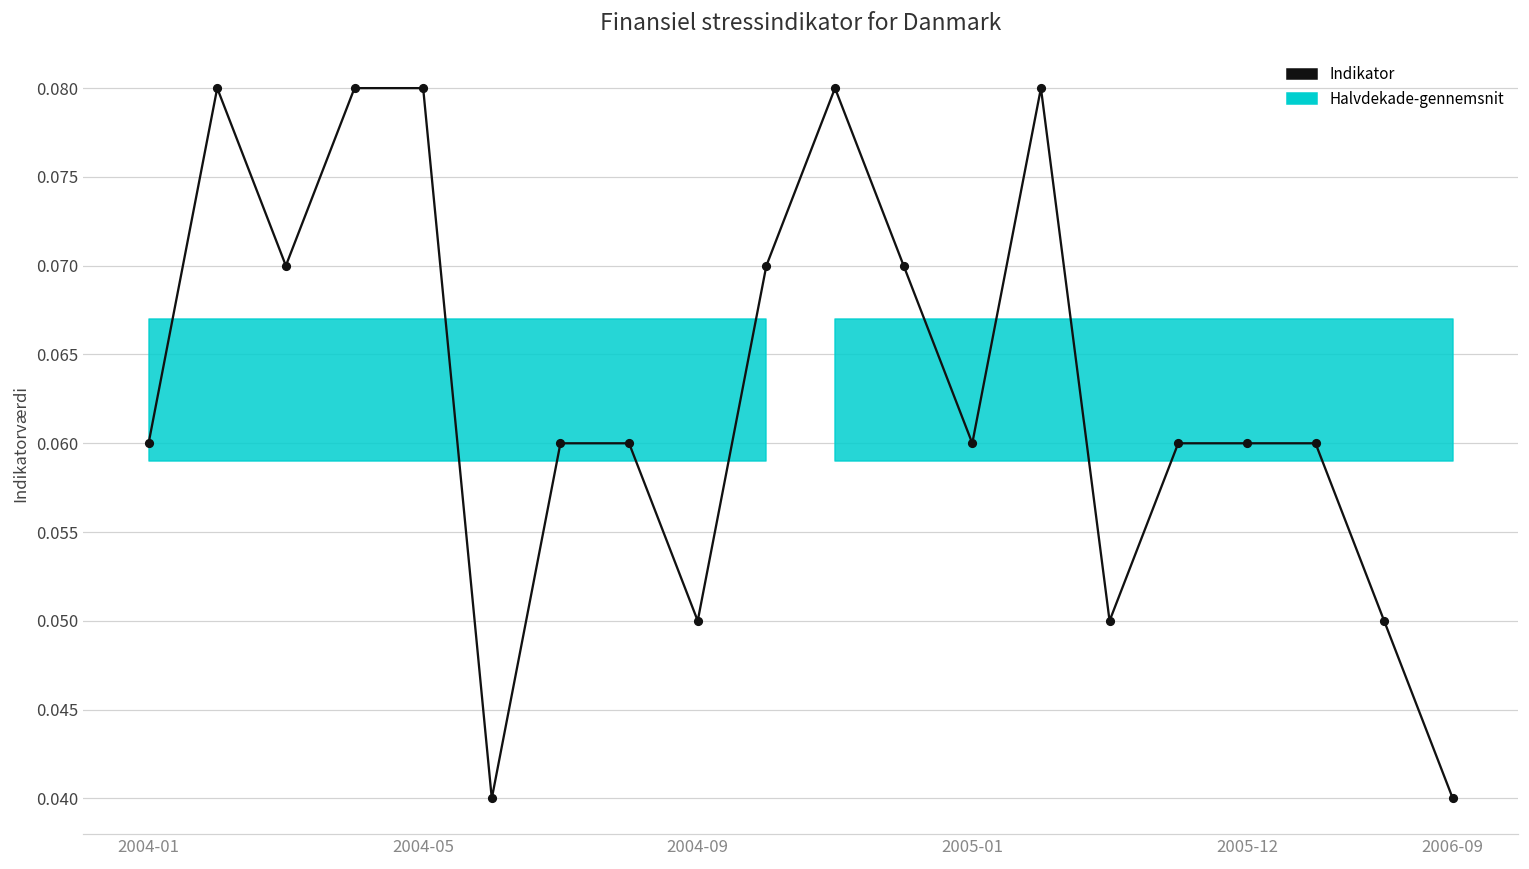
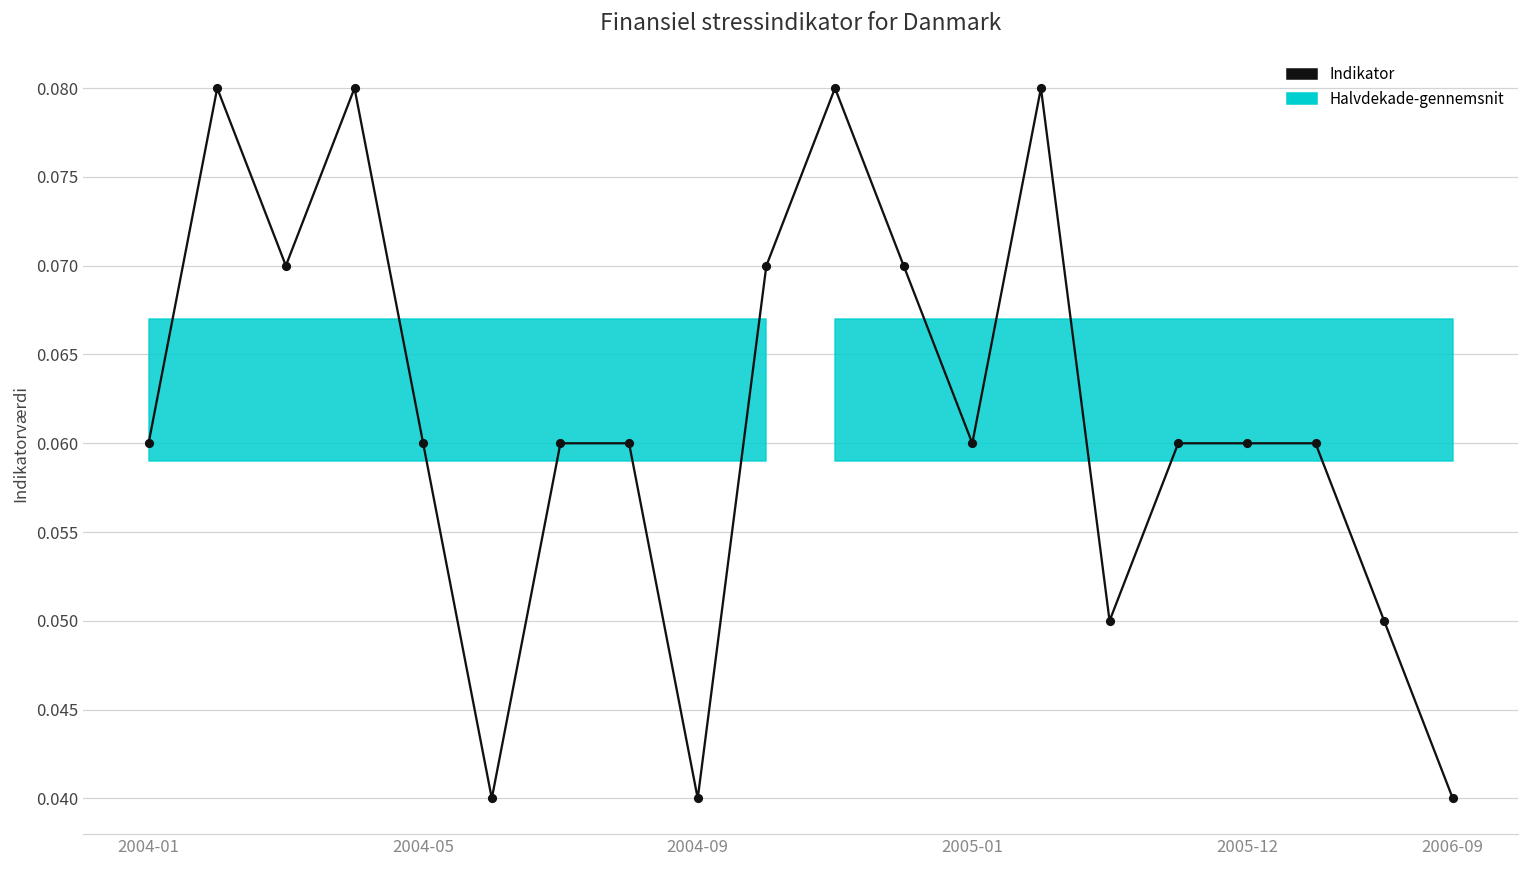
Indikator, 2004-05: 0.08 -> 0.06
Indikator, 2004-09: 0.05 -> 0.04
